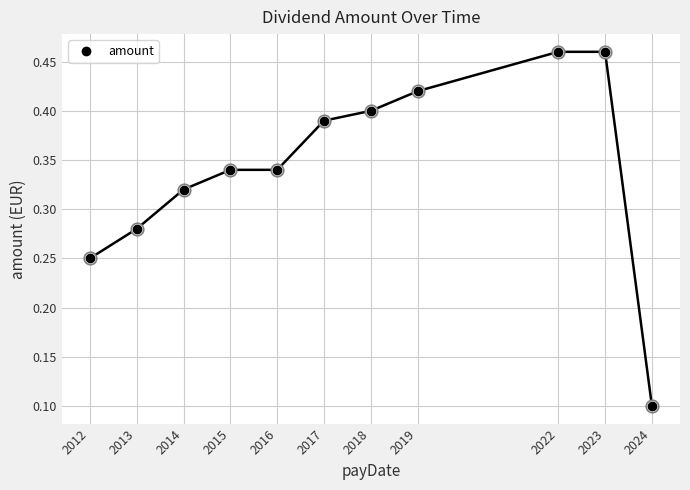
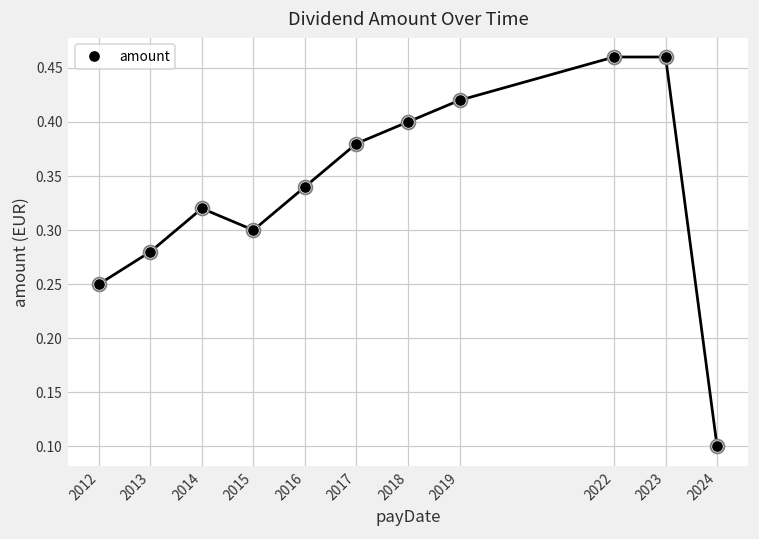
2015: 0.34 -> 0.30
2017: 0.39 -> 0.38
